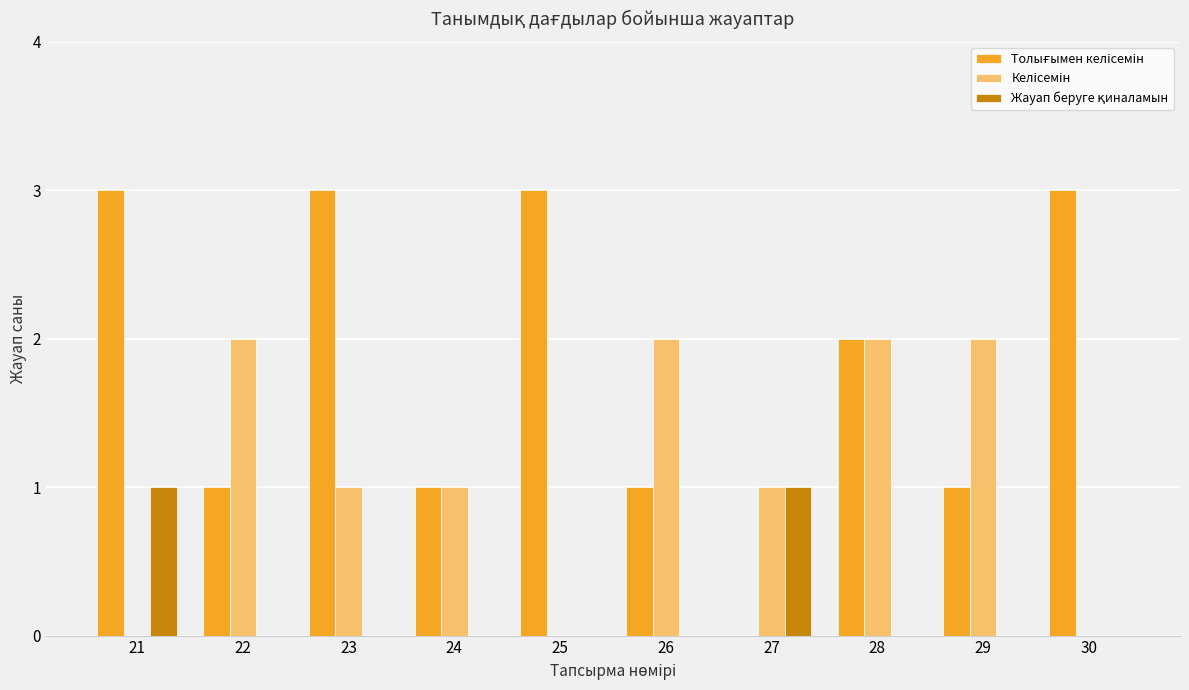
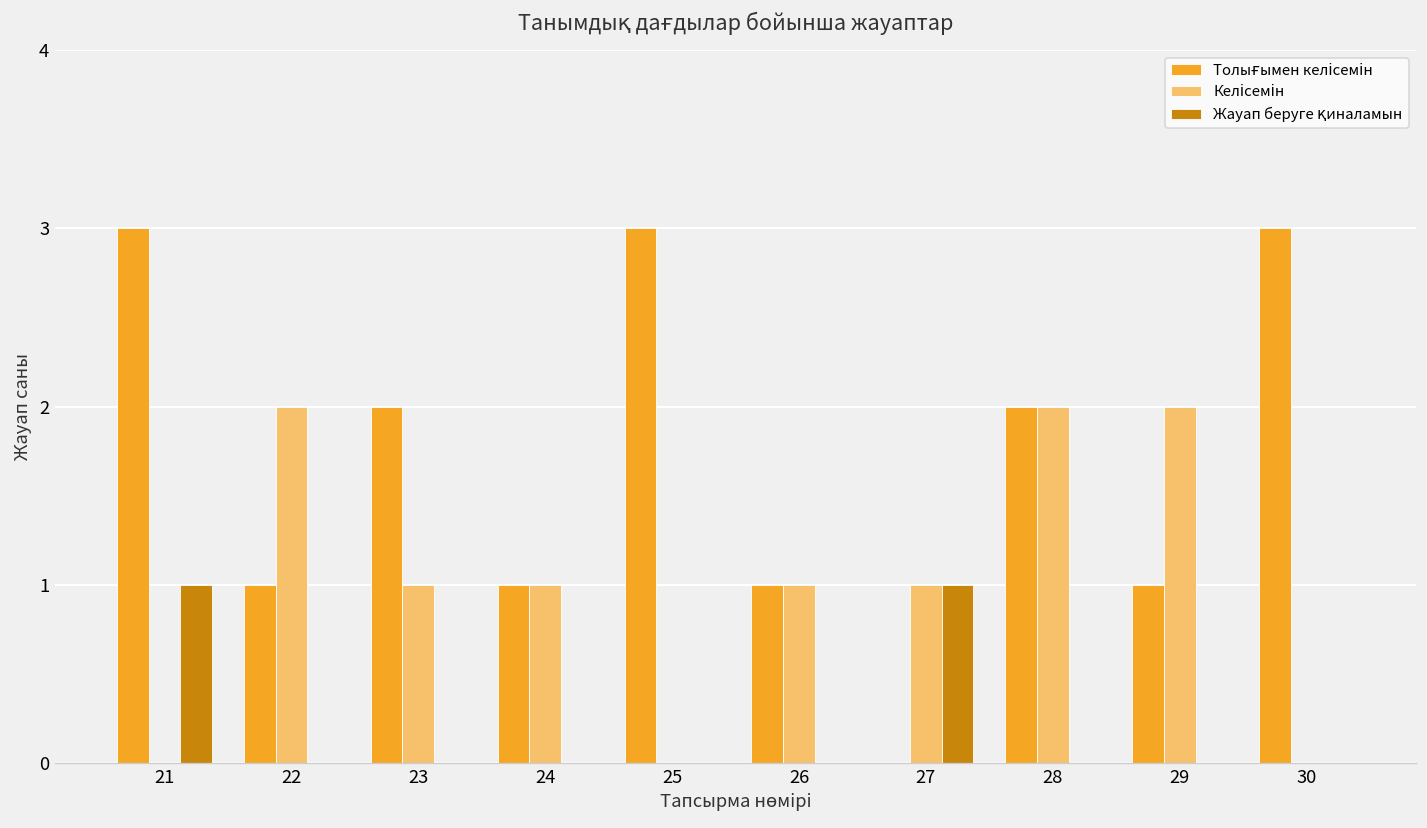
Толығымен келісемін, 23: 3 -> 2
Келісемін, 26: 2 -> 1
